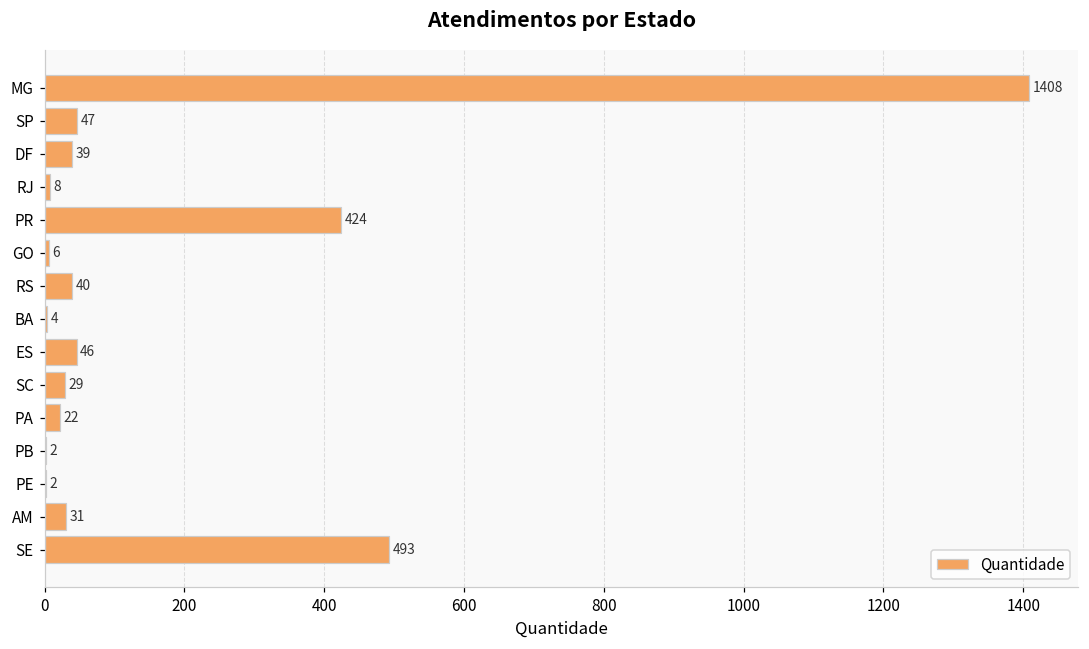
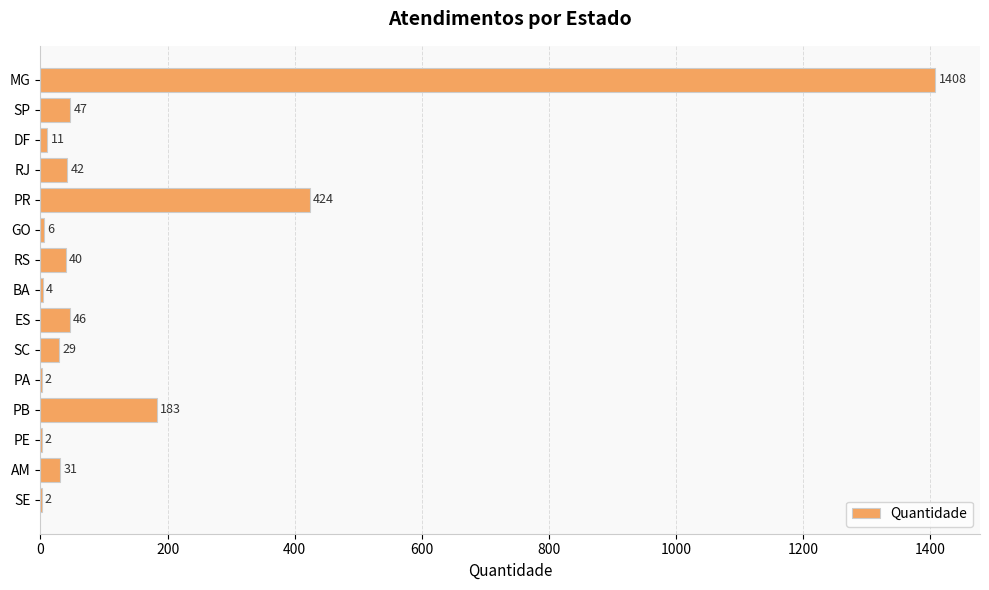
DF: 39 -> 11
RJ: 8 -> 42
PA: 22 -> 2
PB: 2 -> 183
SE: 493 -> 2
